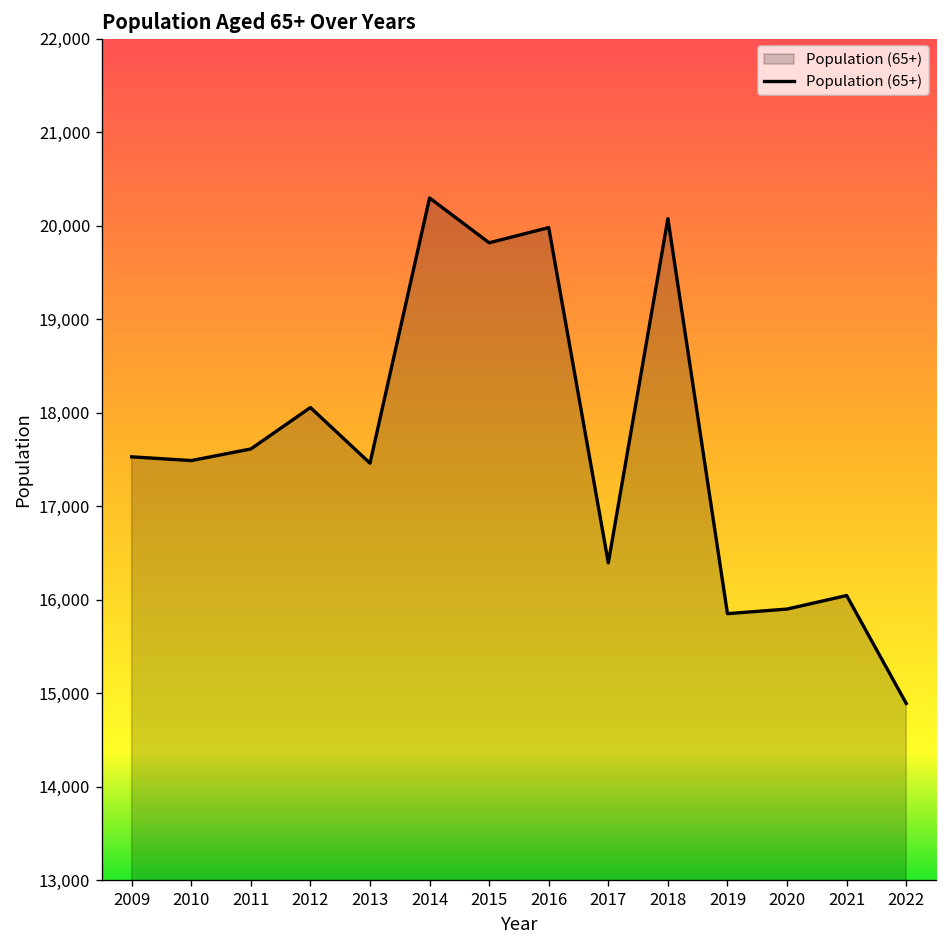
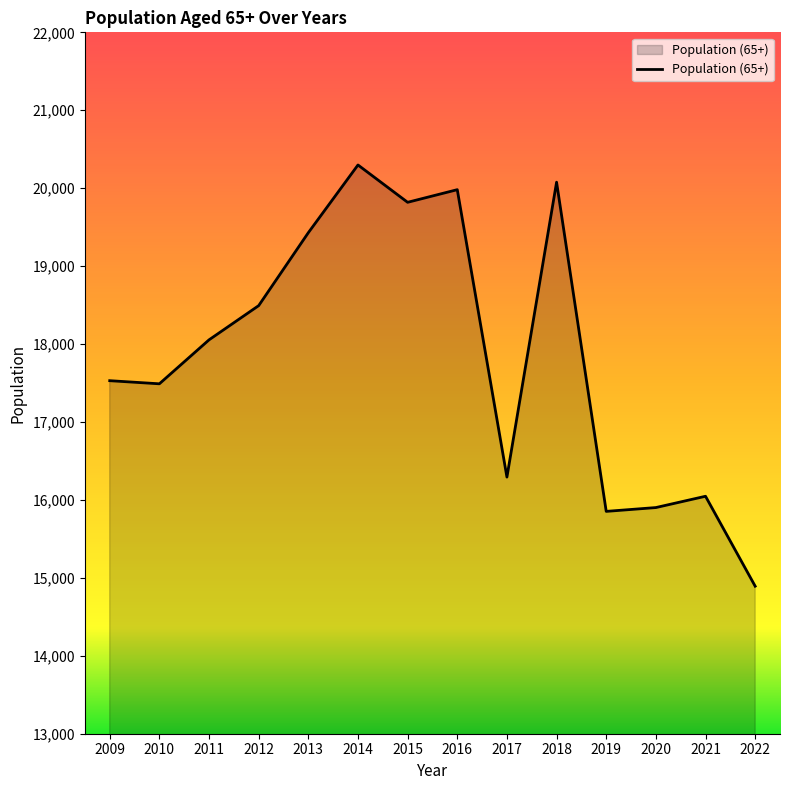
2011: 17,600 -> 18,100
2012: 18,100 -> 18,500
2013: 17,500 -> 19,400
2017: 16,400 -> 16,300
